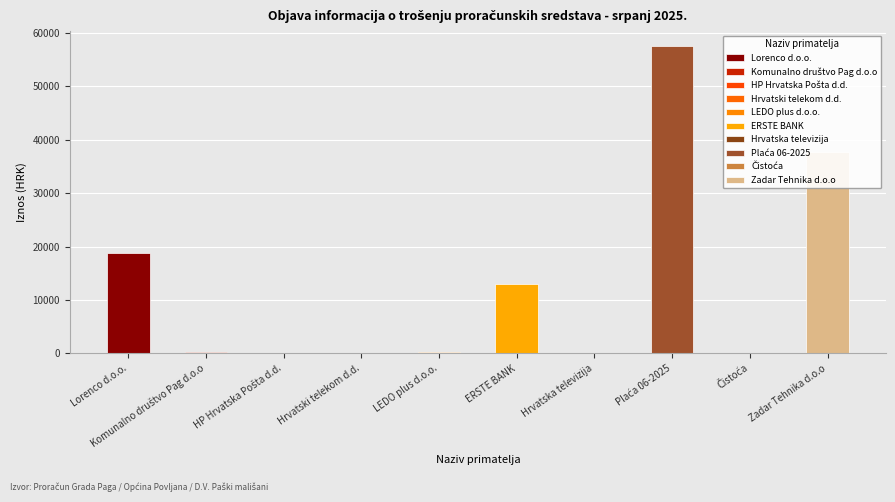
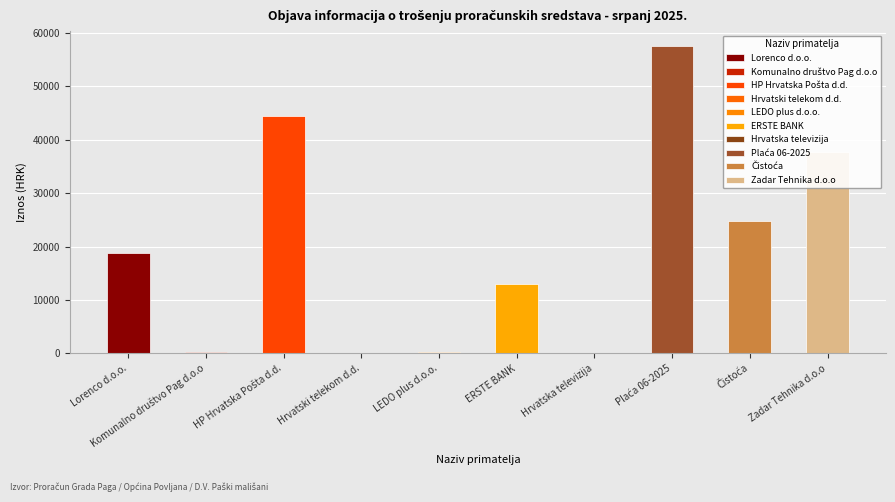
HP Hrvatska Pošta d.d.: 0 -> 44000
Čistoća: 0 -> 25000
